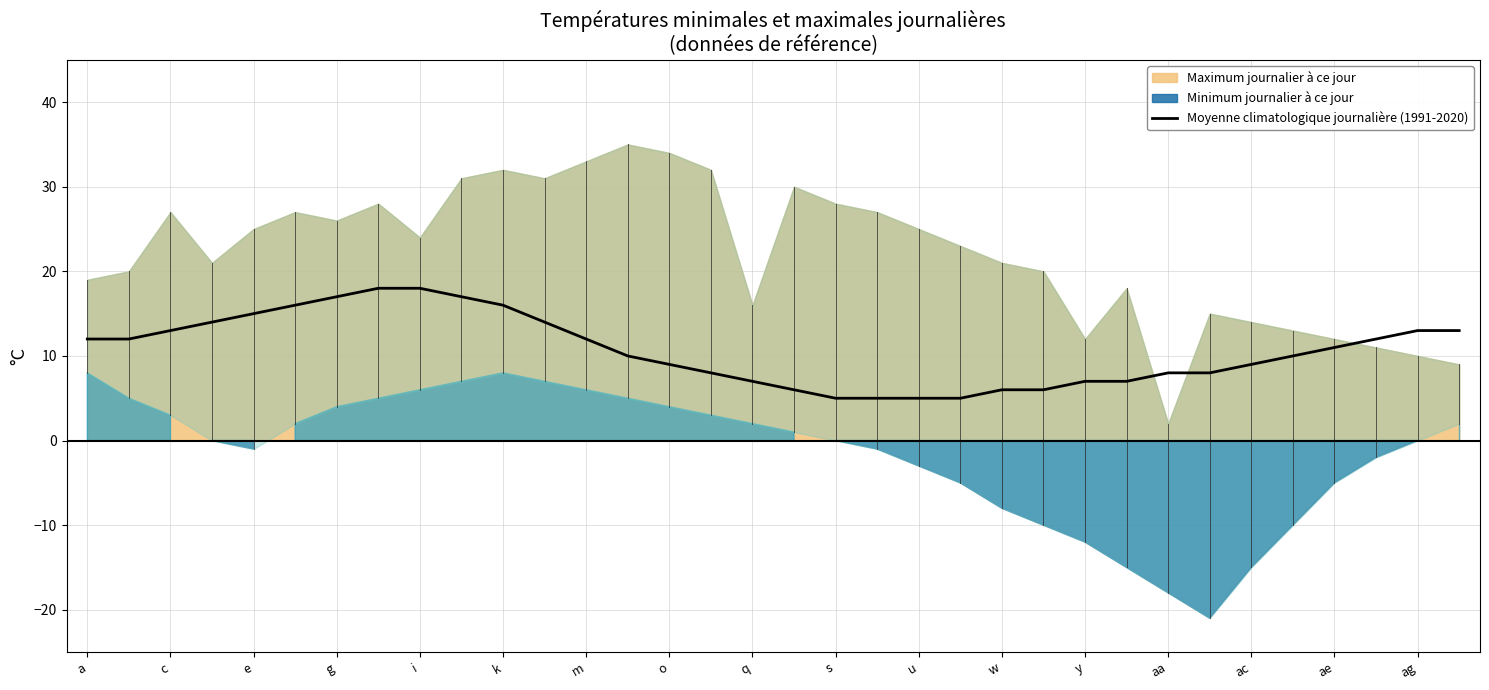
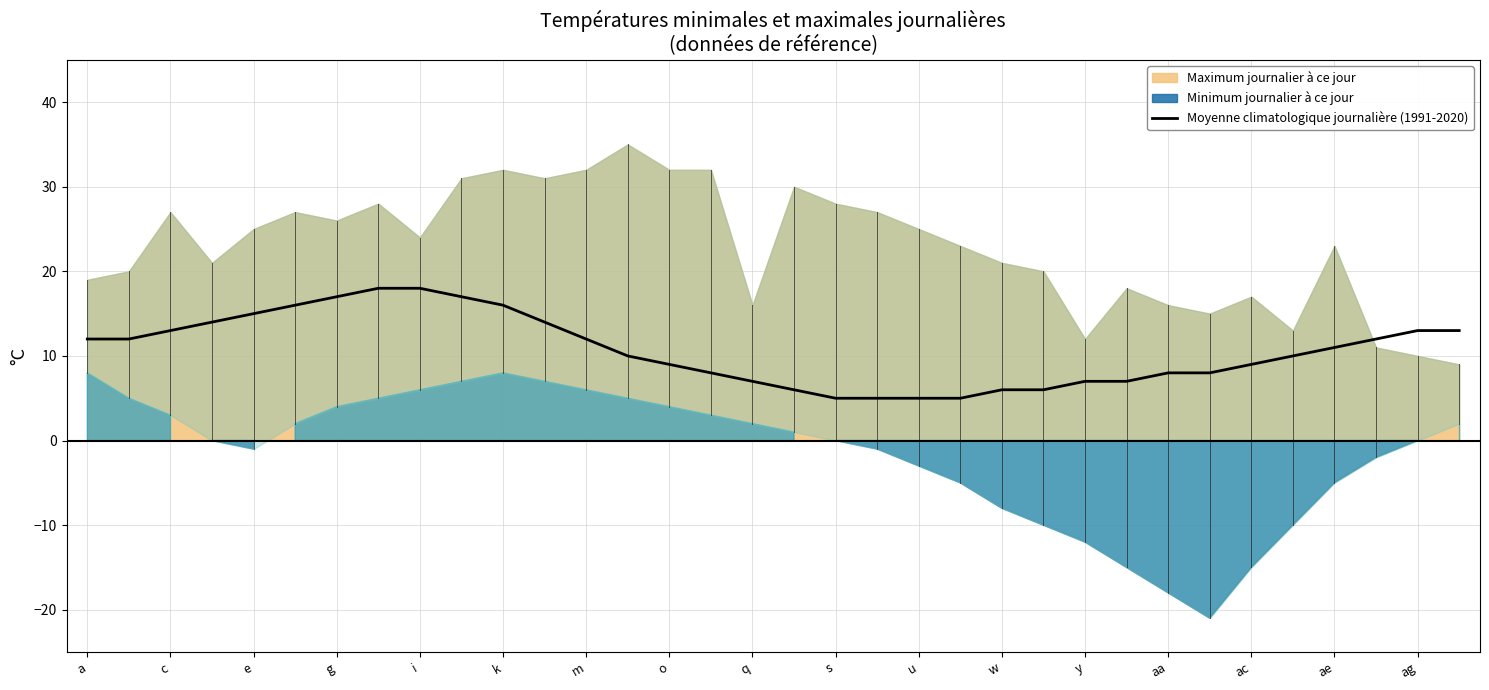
Maximum journalier à ce jour, m: 33 -> 32
Maximum journalier à ce jour, o: 34 -> 32
Maximum journalier à ce jour, aa: 2 -> 16
Maximum journalier à ce jour, ac: 14 -> 17
Maximum journalier à ce jour, ae: 12 -> 23
